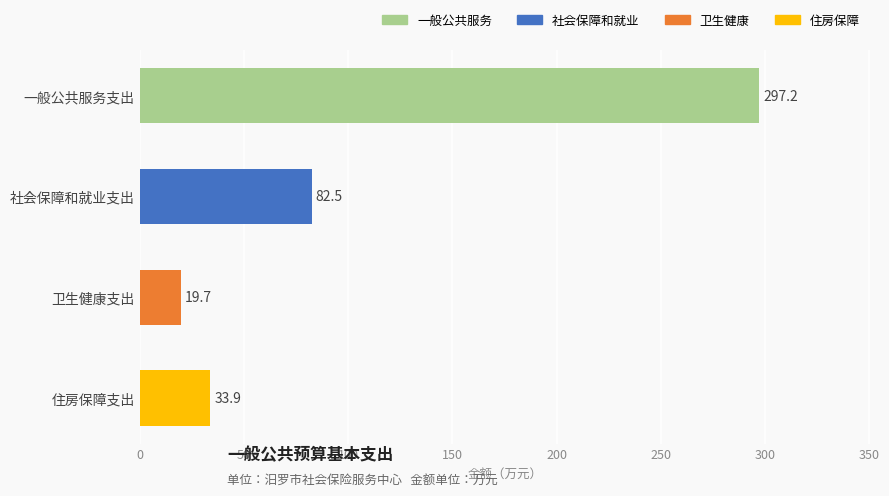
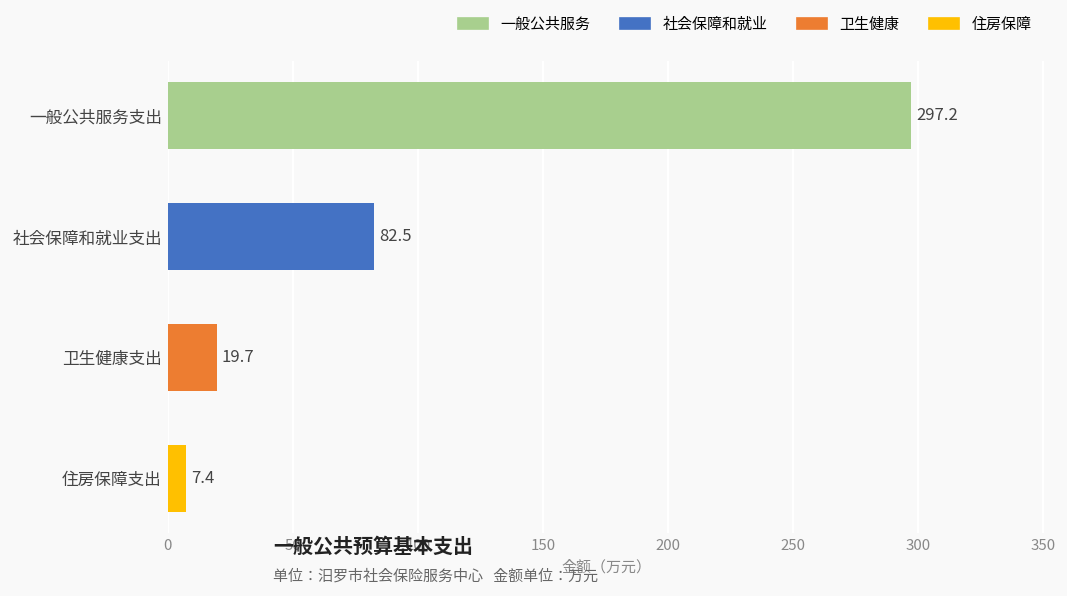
住房保障支出: 33.9 -> 7.4
